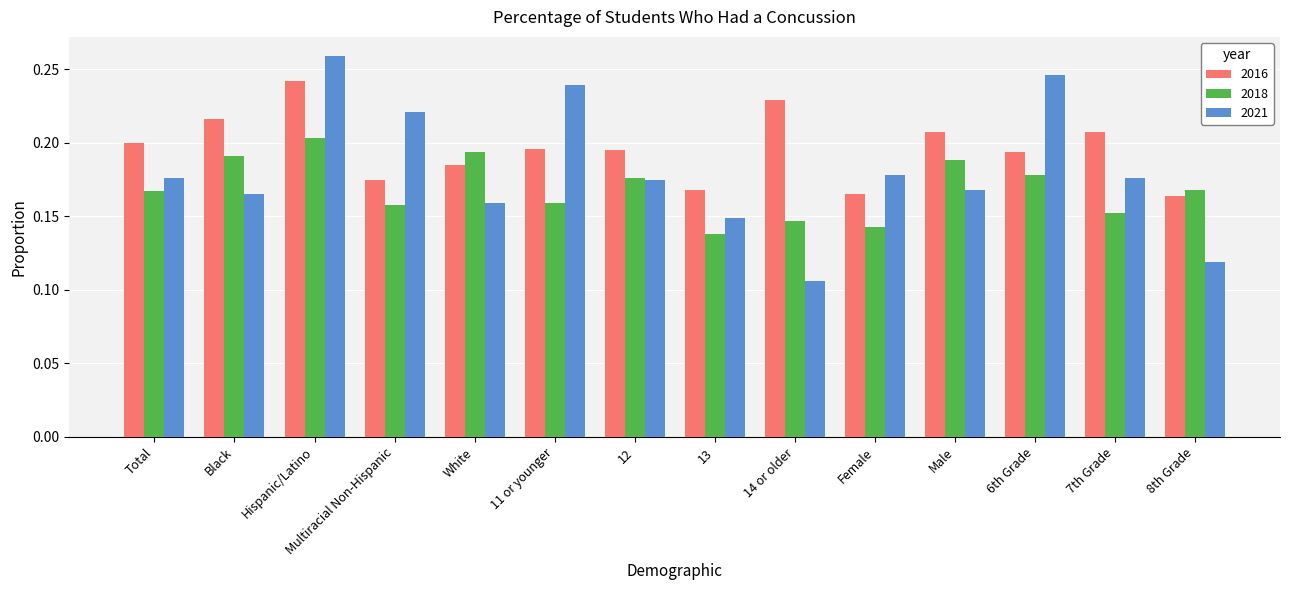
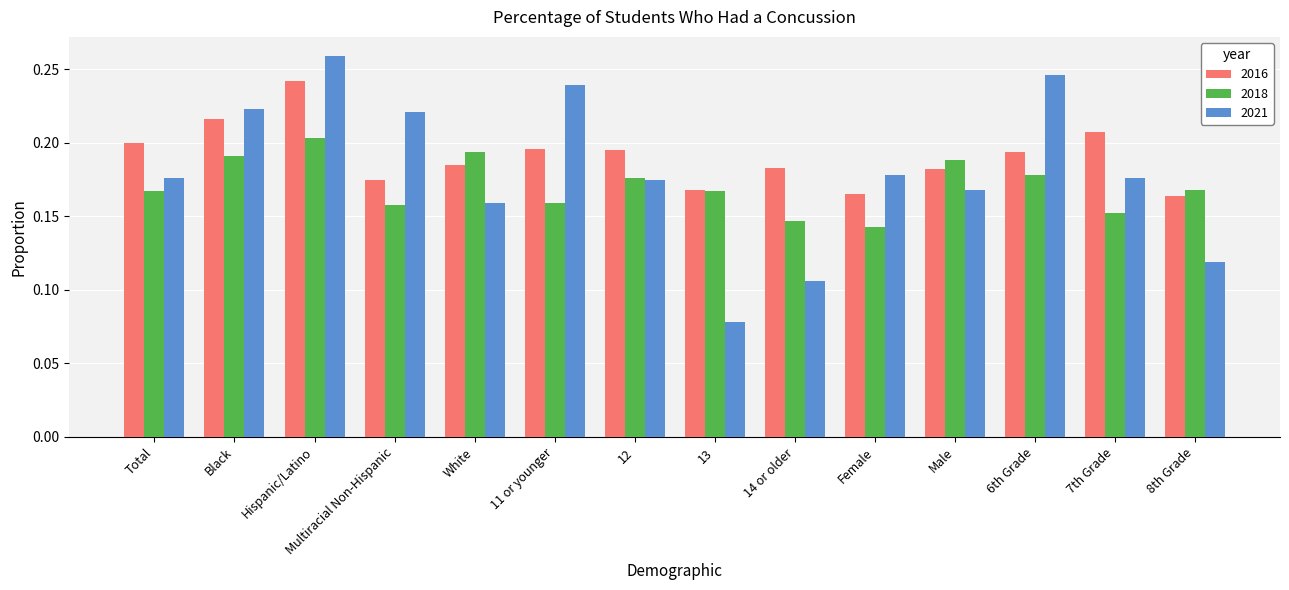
2021, Black: 0.165 -> 0.223
2018, 13: 0.138 -> 0.167
2021, 13: 0.149 -> 0.078
2016, 14 or older: 0.229 -> 0.183
2016, Male: 0.207 -> 0.182
